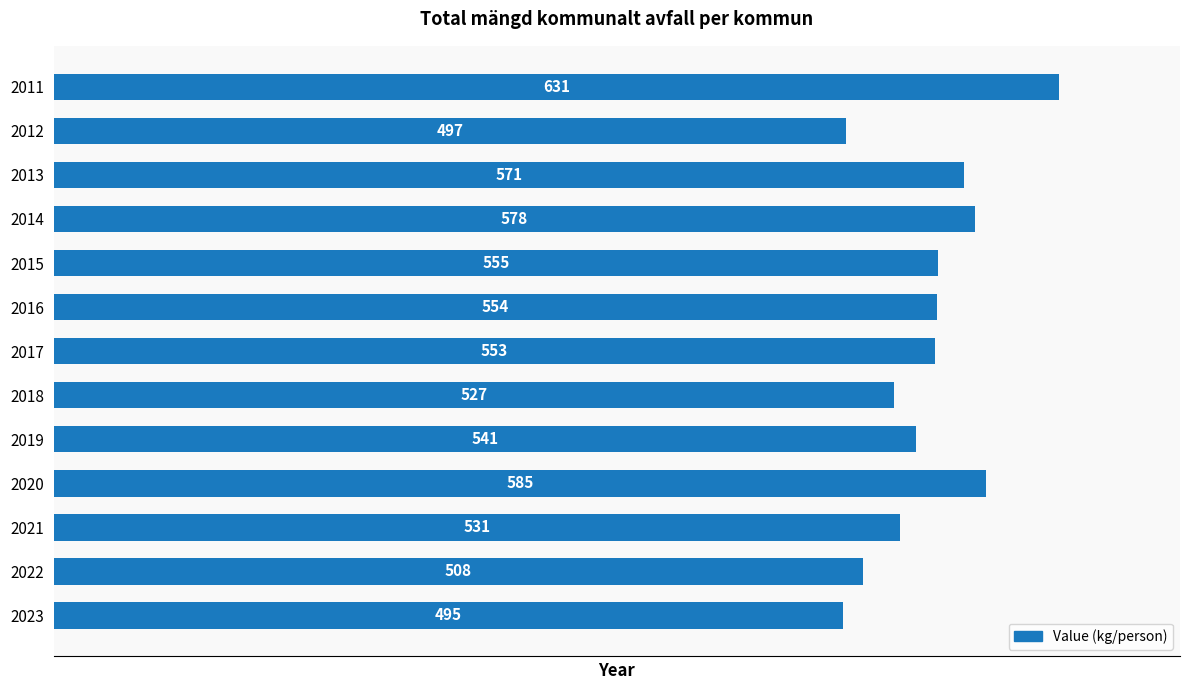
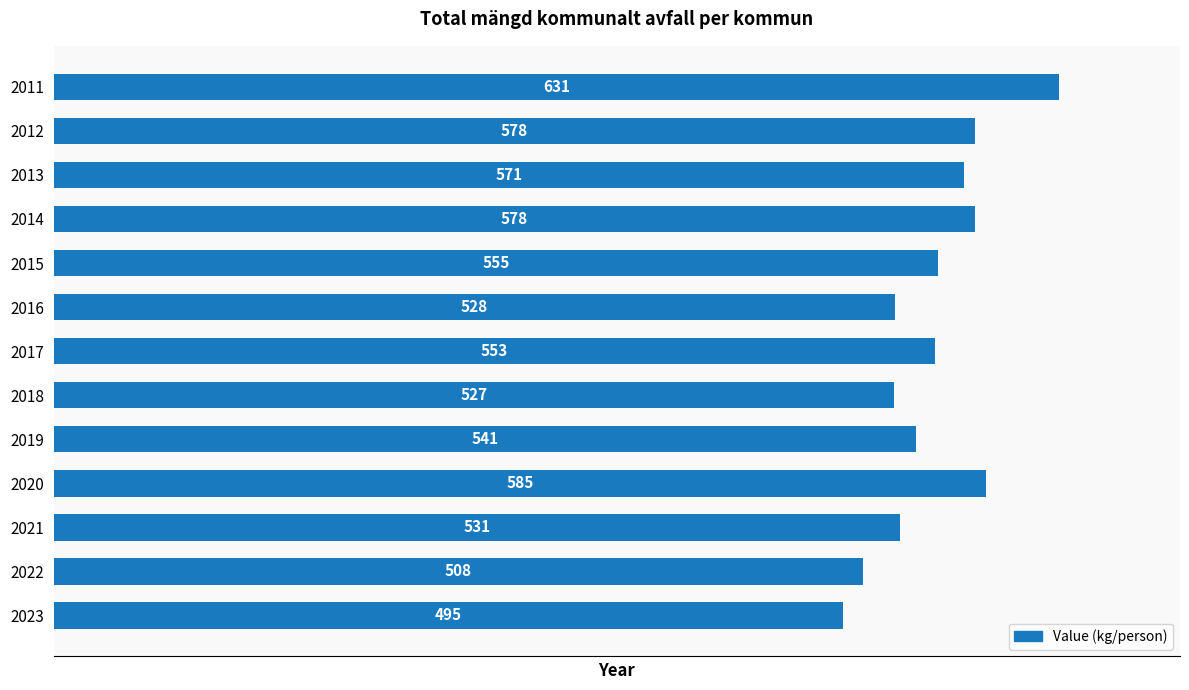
2012: 497 -> 578
2016: 554 -> 528
